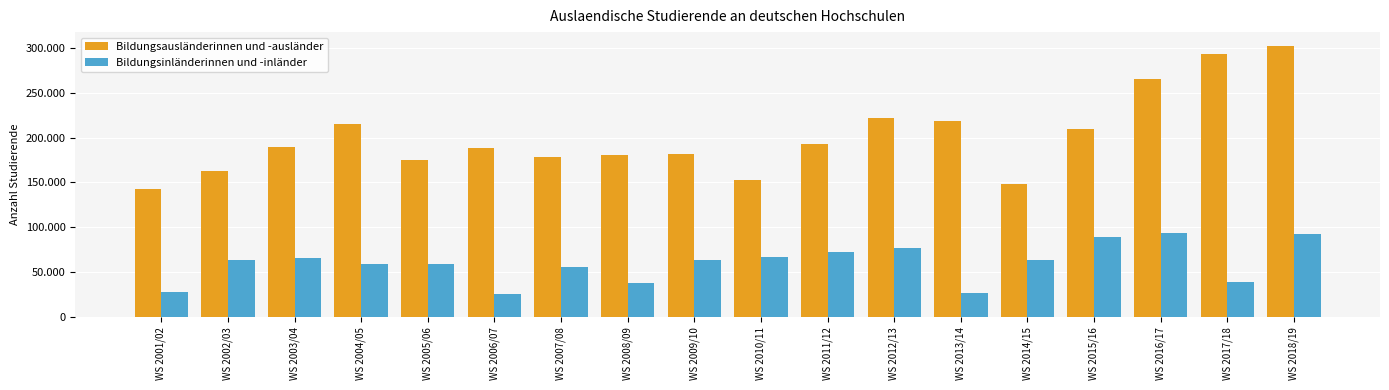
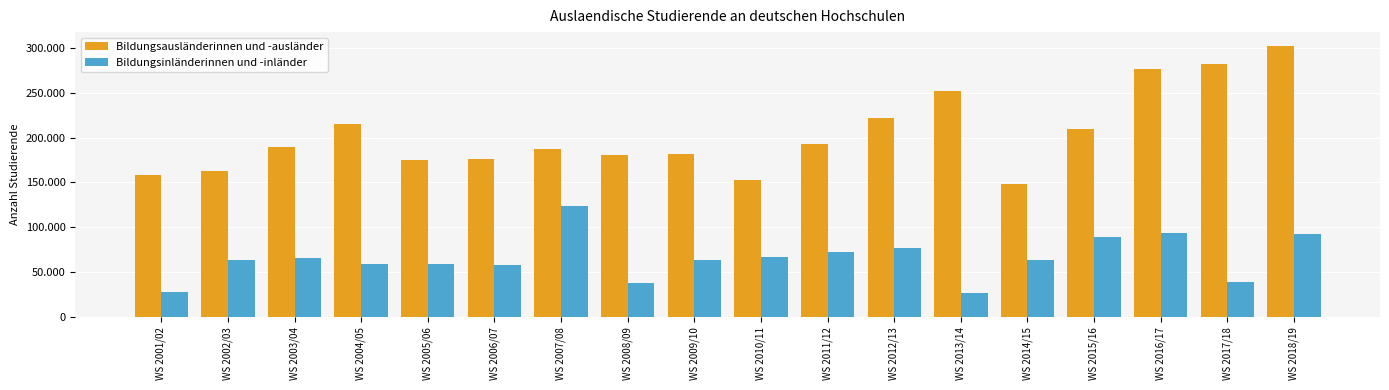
Bildungsausländerinnen und -ausländer, WS 2001/02: 140 -> 160
Bildungsausländerinnen und -ausländer, WS 2006/07: 190 -> 180
Bildungsinländerinnen und -inländer, WS 2006/07: 30 -> 60
Bildungsausländerinnen und -ausländer, WS 2007/08: 180 -> 190
Bildungsinländerinnen und -inländer, WS 2007/08: 60 -> 120
Bildungsausländerinnen und -ausländer, WS 2013/14: 220 -> 250
Bildungsausländerinnen und -ausländer, WS 2016/17: 270 -> 280
Bildungsausländerinnen und -ausländer, WS 2017/18: 290 -> 280
